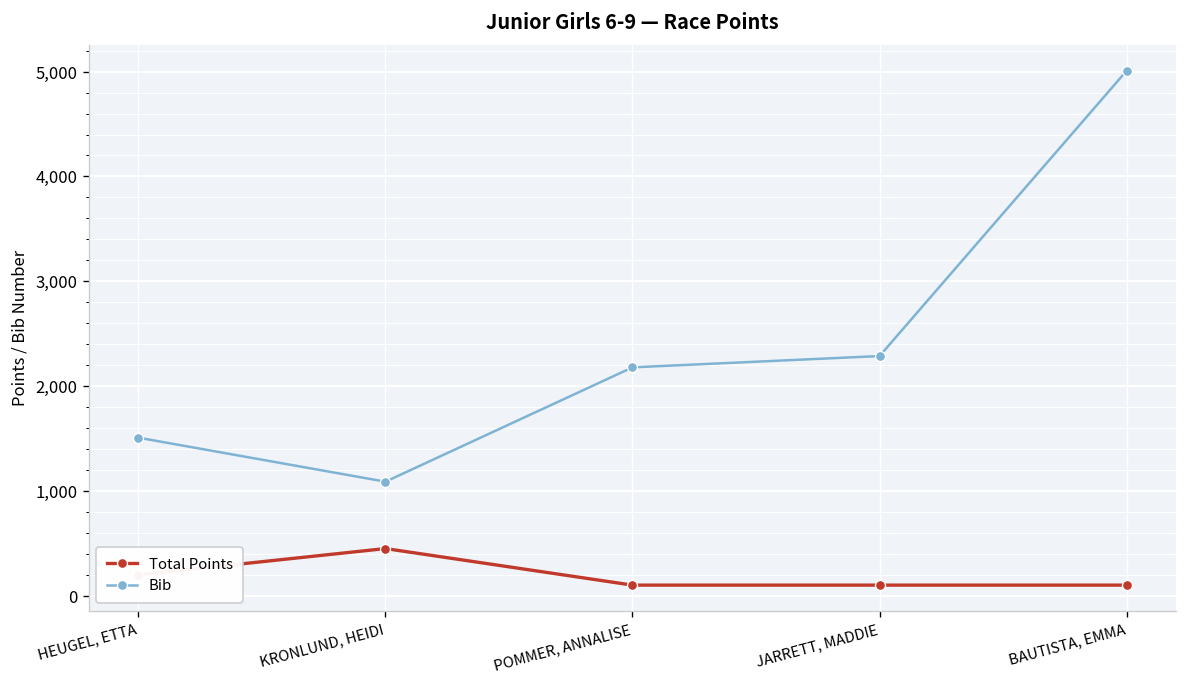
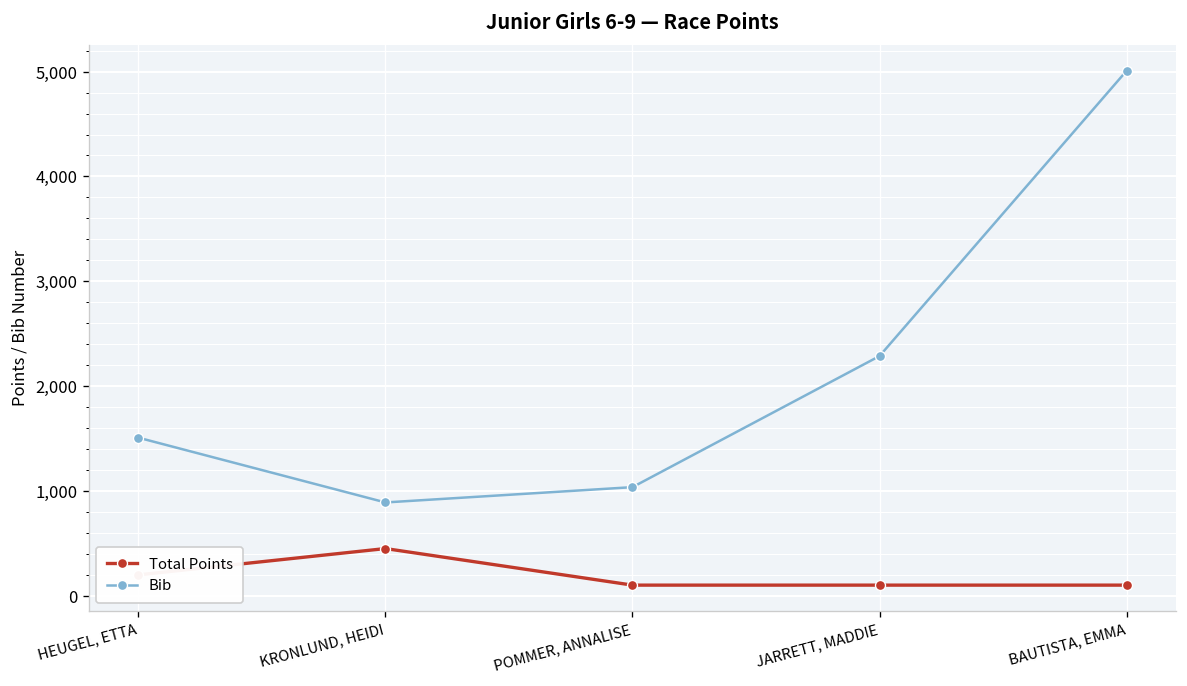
Bib, KRONLUND, HEIDI: 1,100 -> 900
Bib, POMMER, ANNALISE: 2,200 -> 1,000
